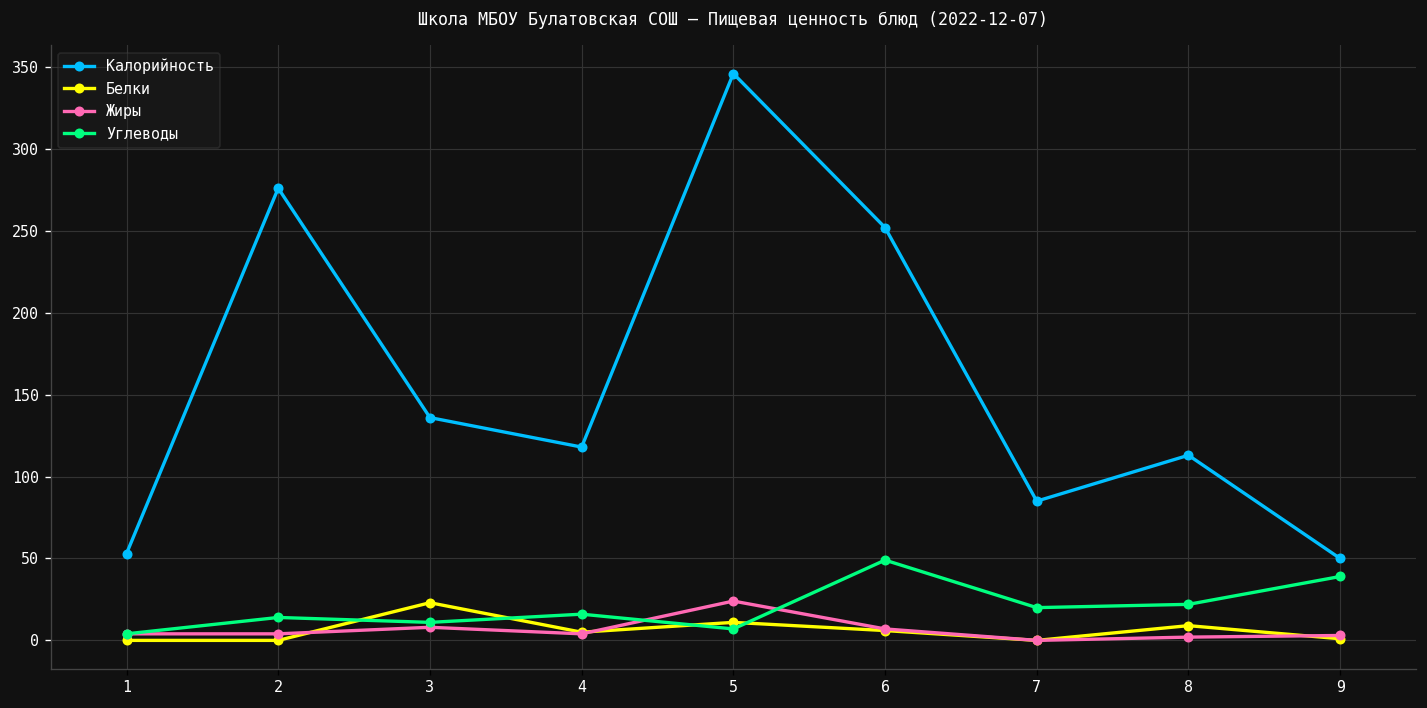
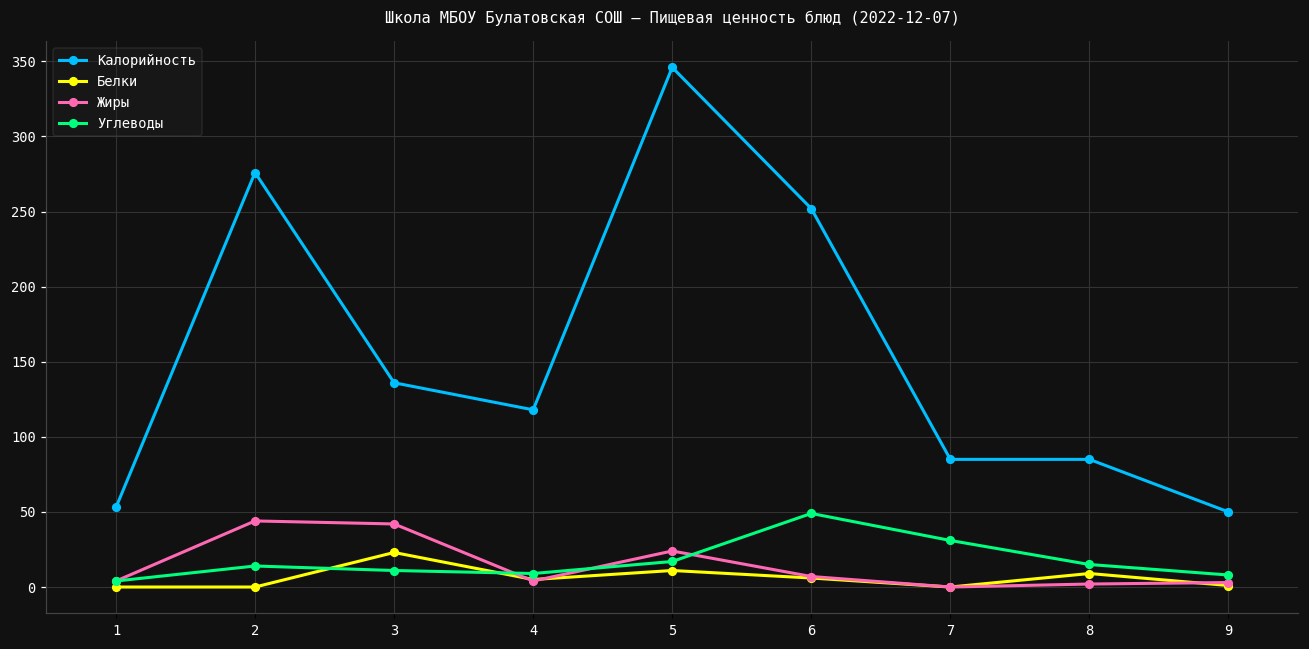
Жиры, 2: 4 -> 44
Жиры, 3: 8 -> 42
Углеводы, 4: 16 -> 9
Углеводы, 5: 7 -> 17
Углеводы, 7: 20 -> 31
Калорийность, 8: 113 -> 85
Углеводы, 8: 22 -> 15
Углеводы, 9: 39 -> 8
